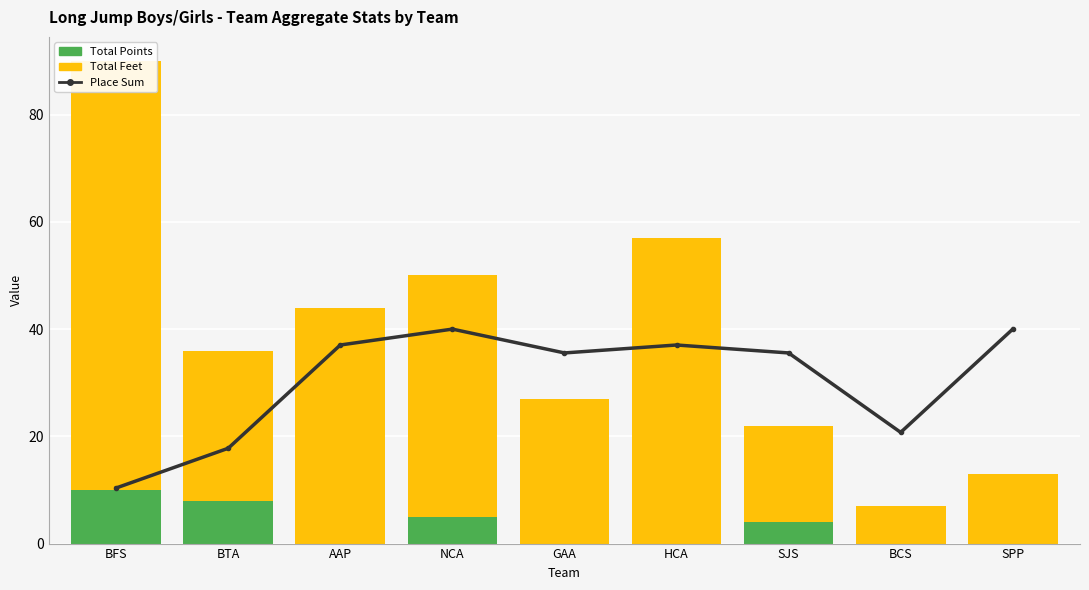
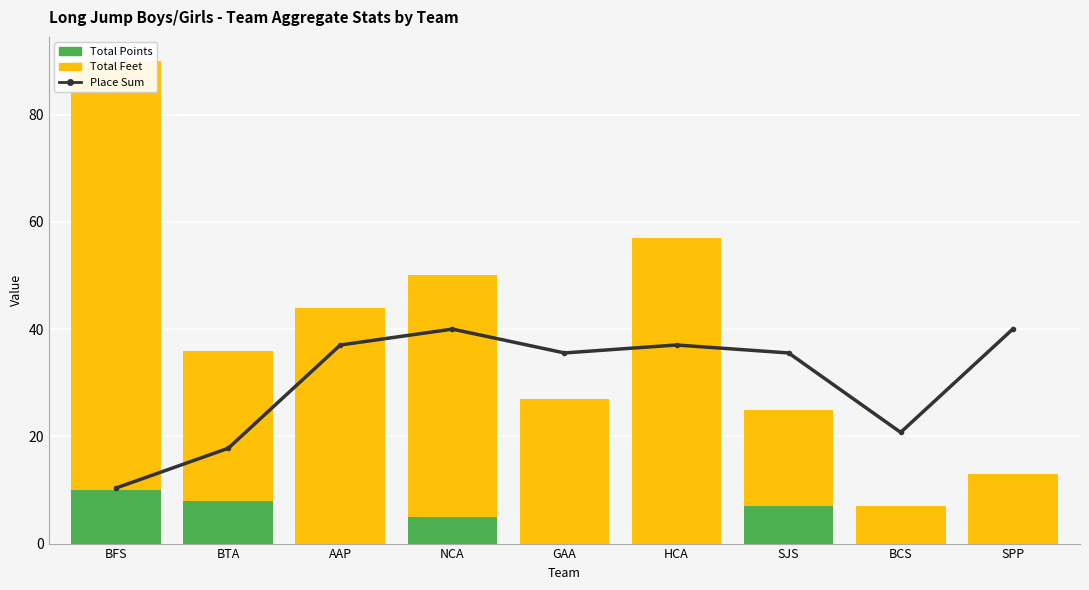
Total Points, SJS: 4 -> 7
